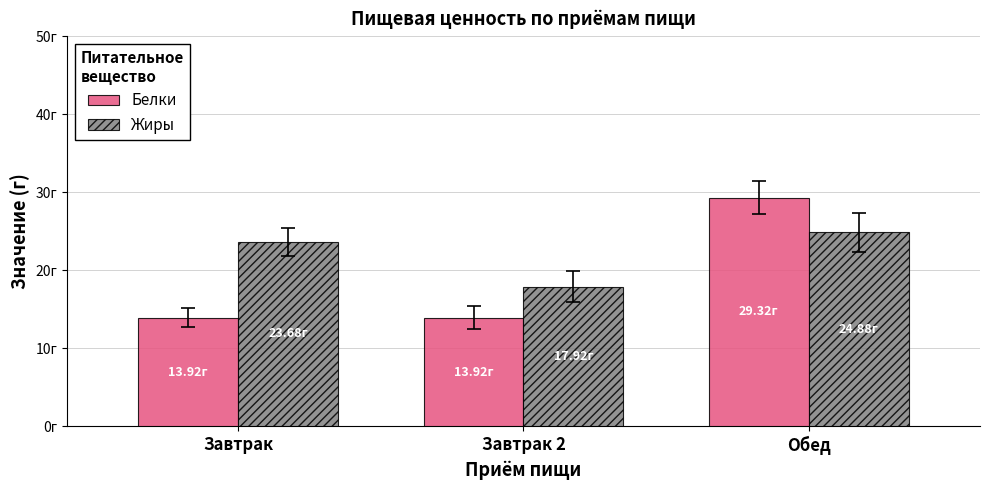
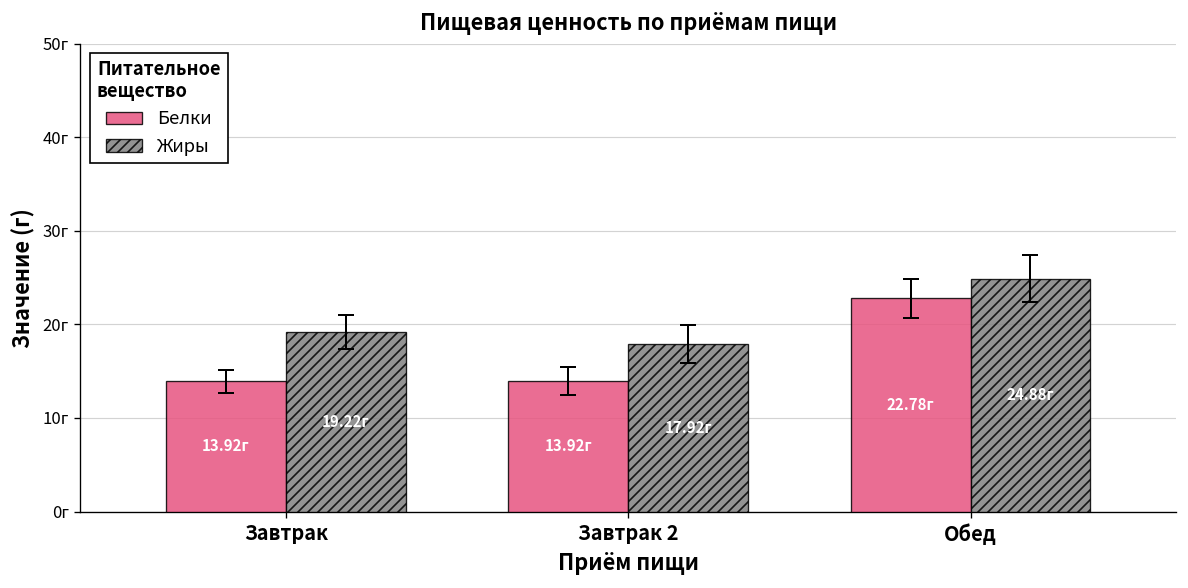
Жиры, Завтрак: 23.68г -> 19.22г
Белки, Обед: 29.32г -> 22.78г
